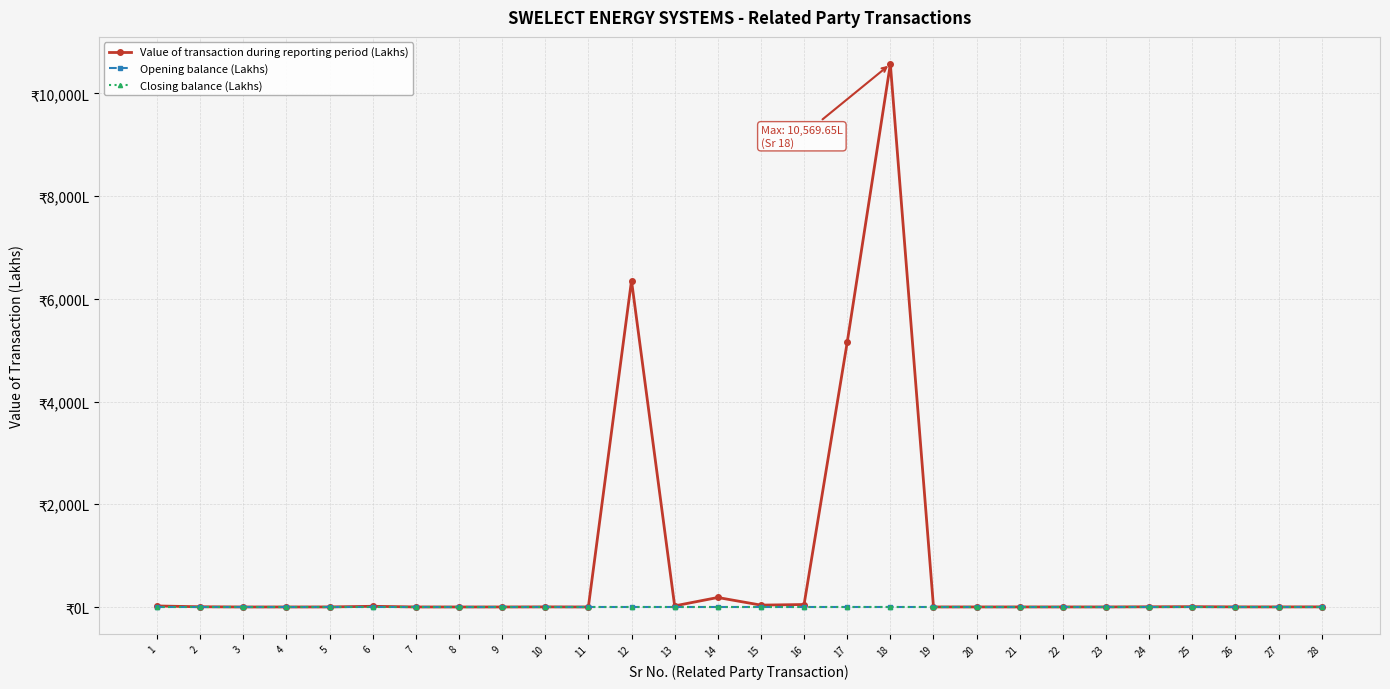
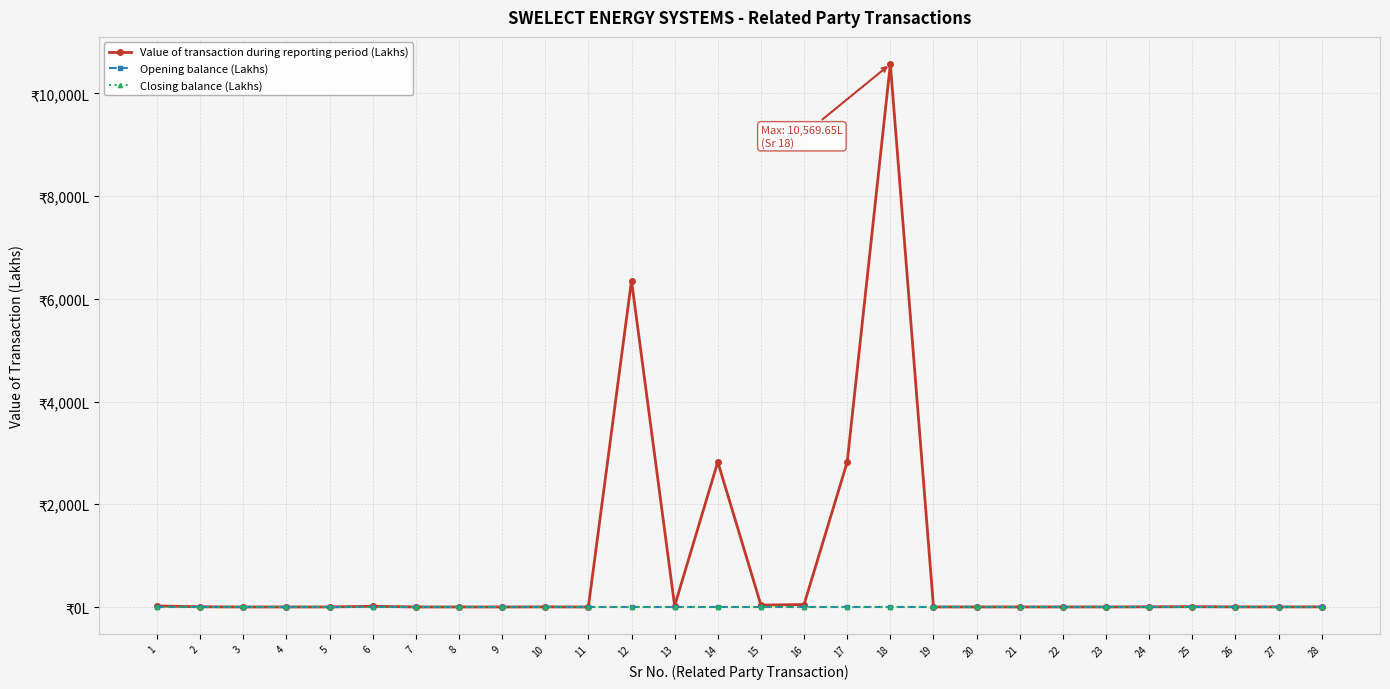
Value of transaction during reporting period (Lakhs), 14: ₹200L -> ₹2,800L
Value of transaction during reporting period (Lakhs), 17: ₹5,200L -> ₹2,800L
